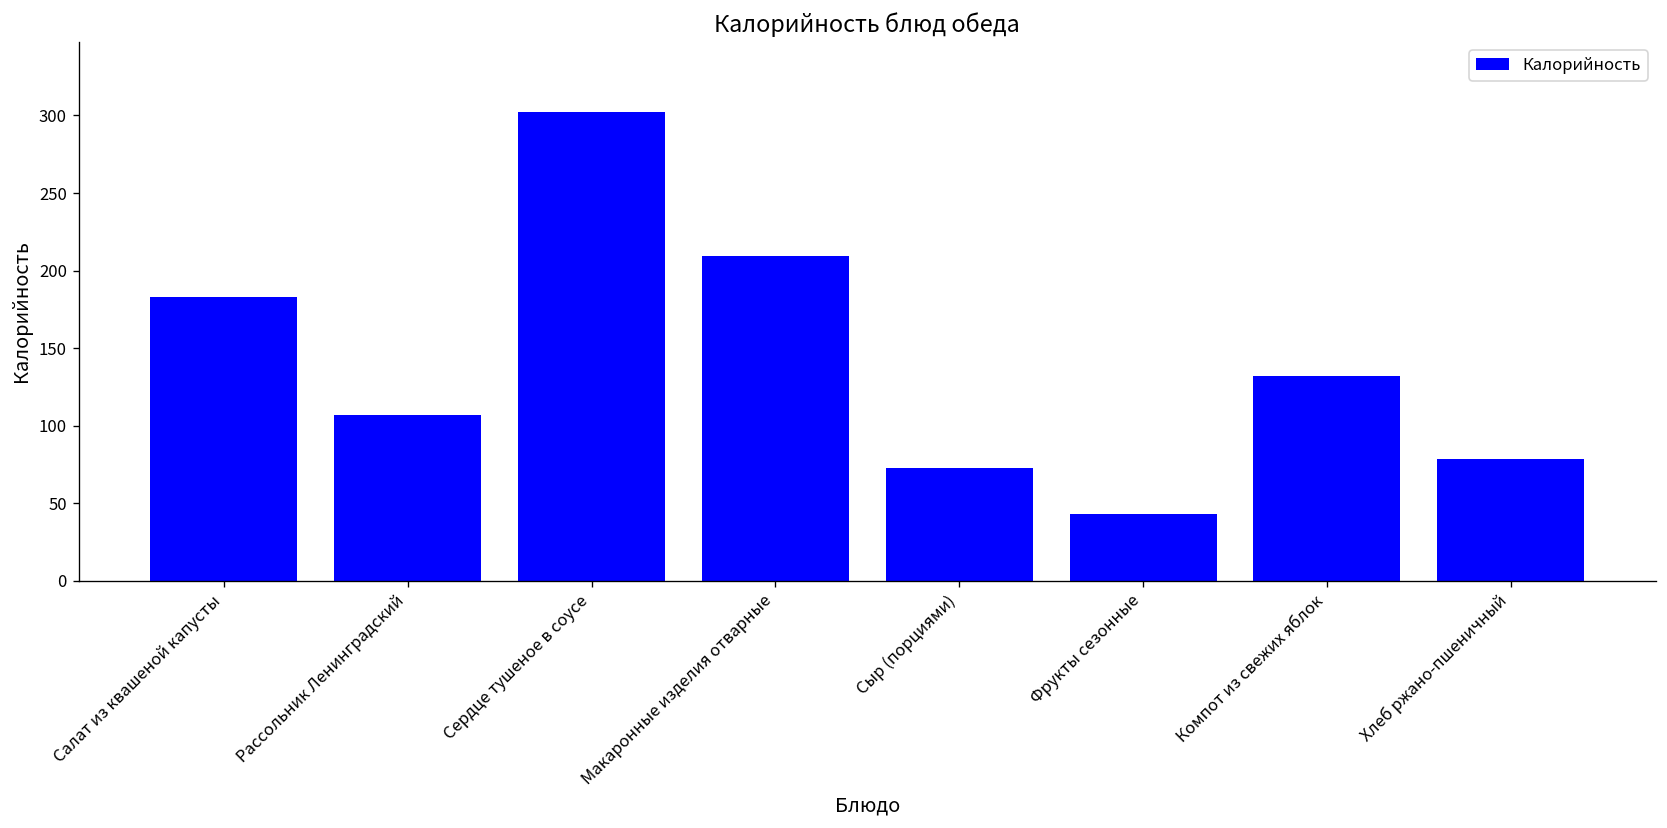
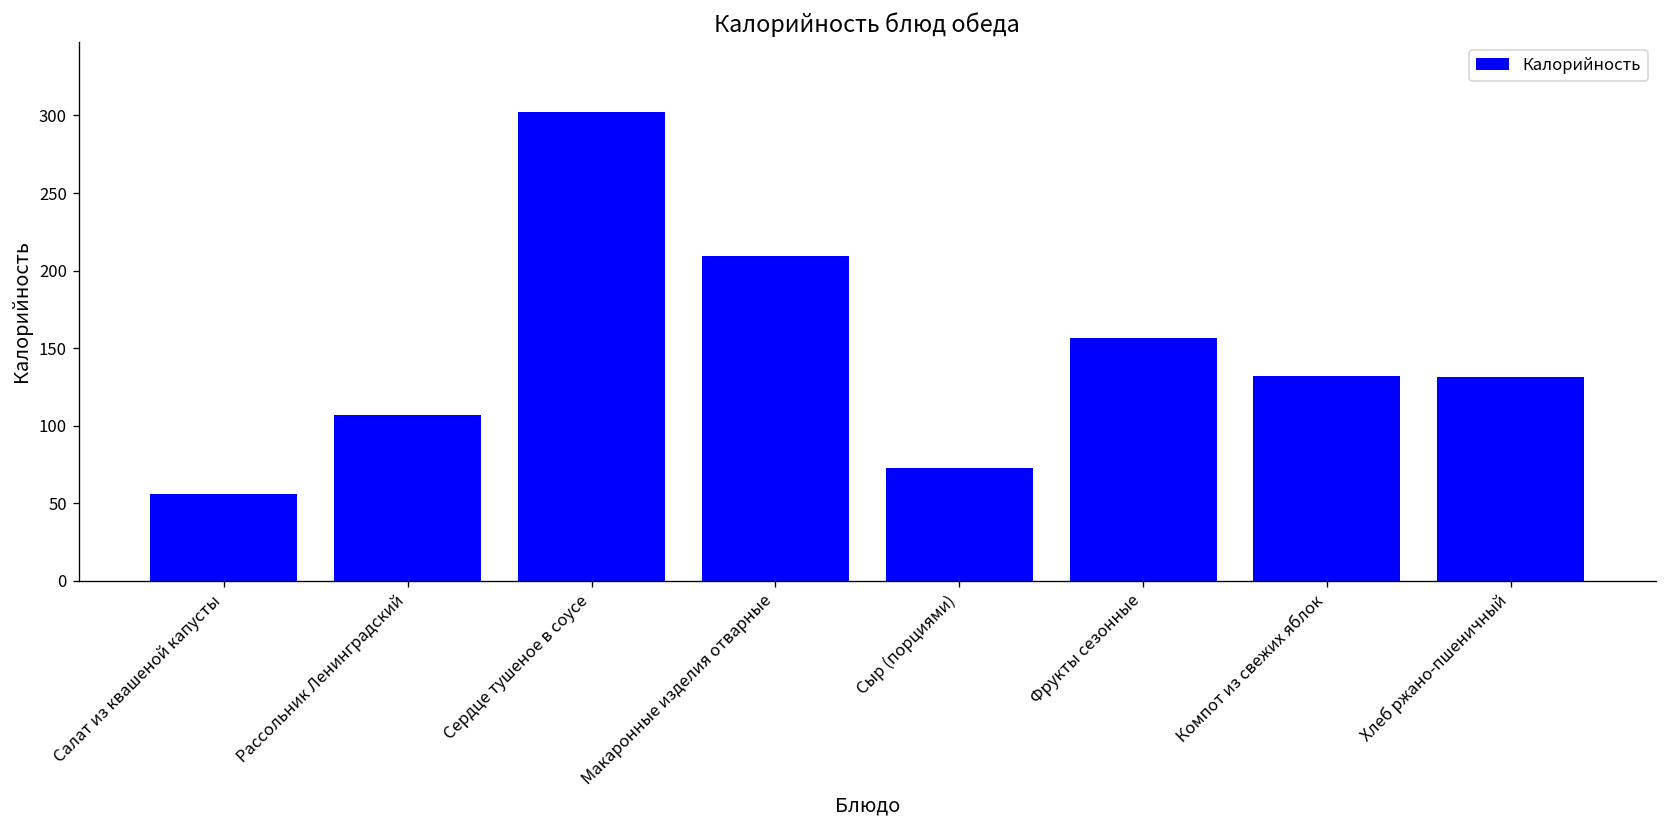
Салат из квашеной капусты: 183 -> 56
Фрукты сезонные: 43 -> 157
Хлеб ржано-пшеничный: 78 -> 131
